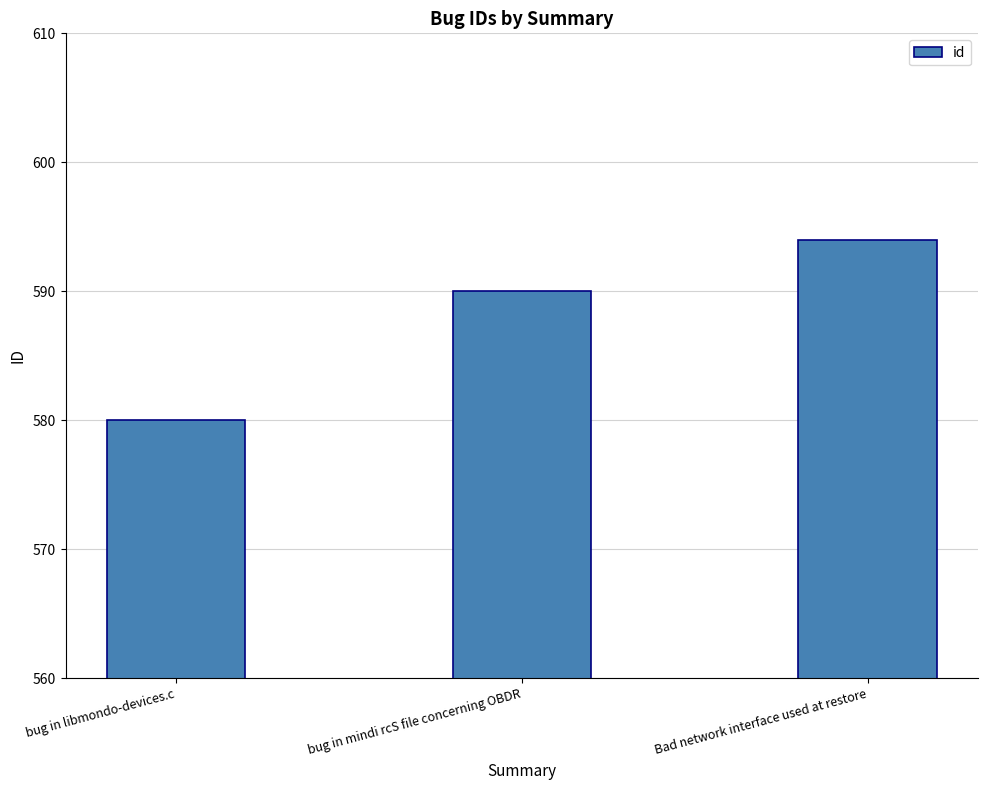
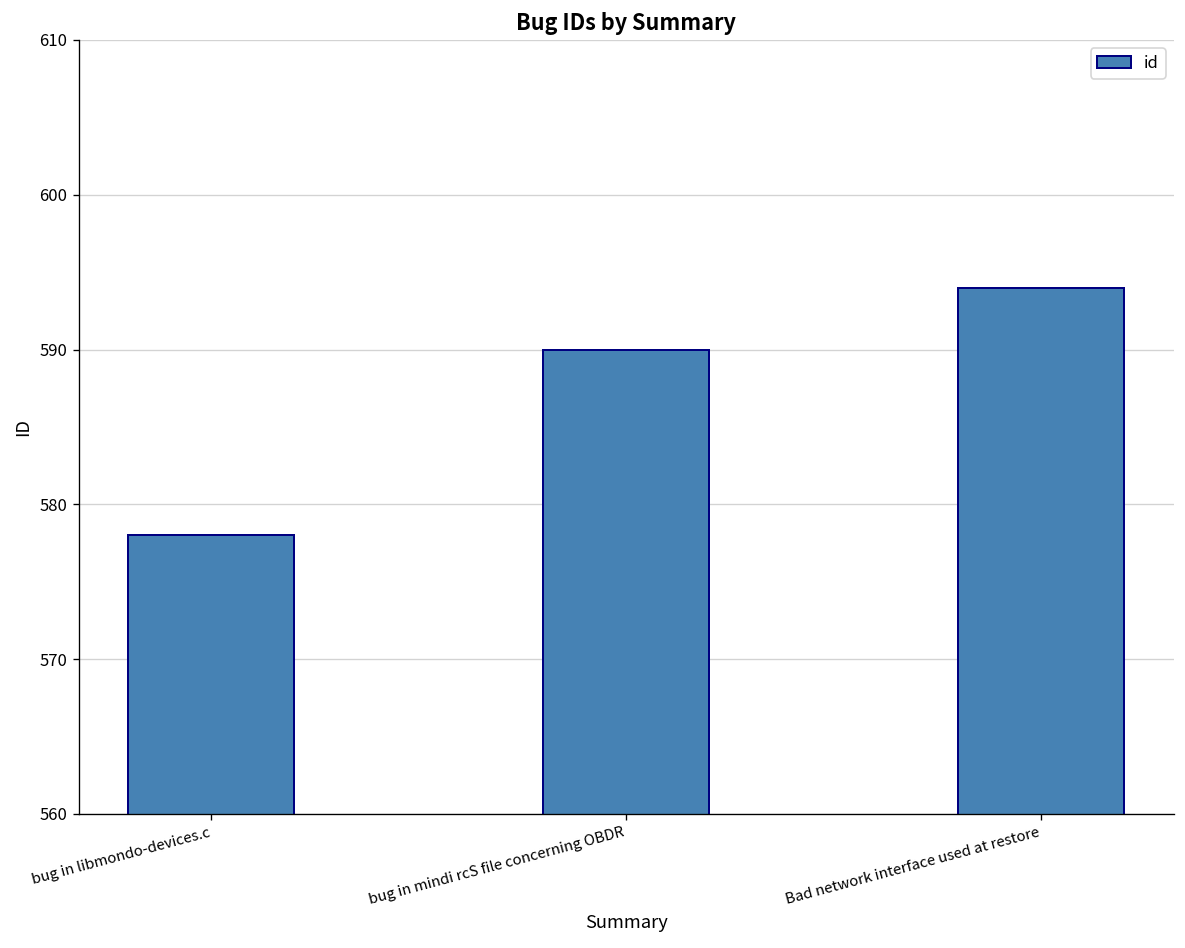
bug in libmondo-devices.c: 580 -> 578
